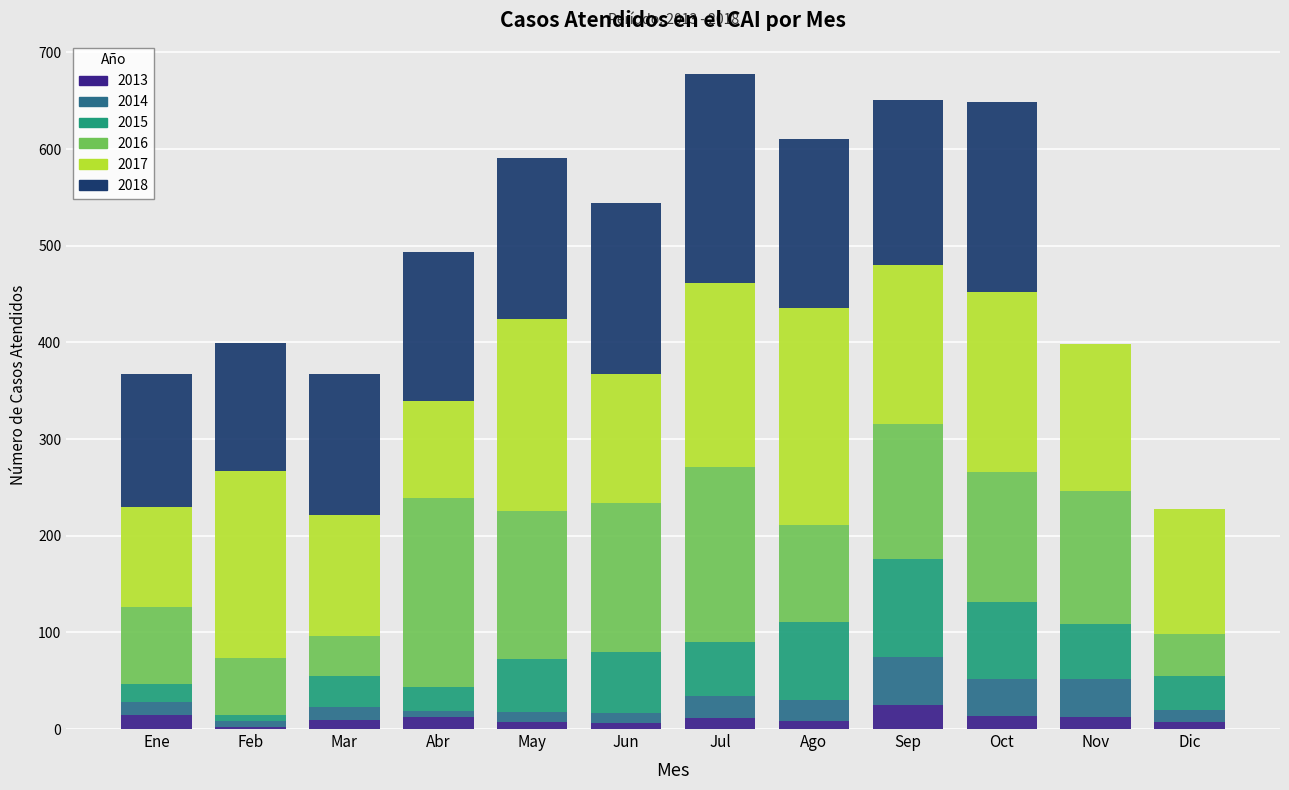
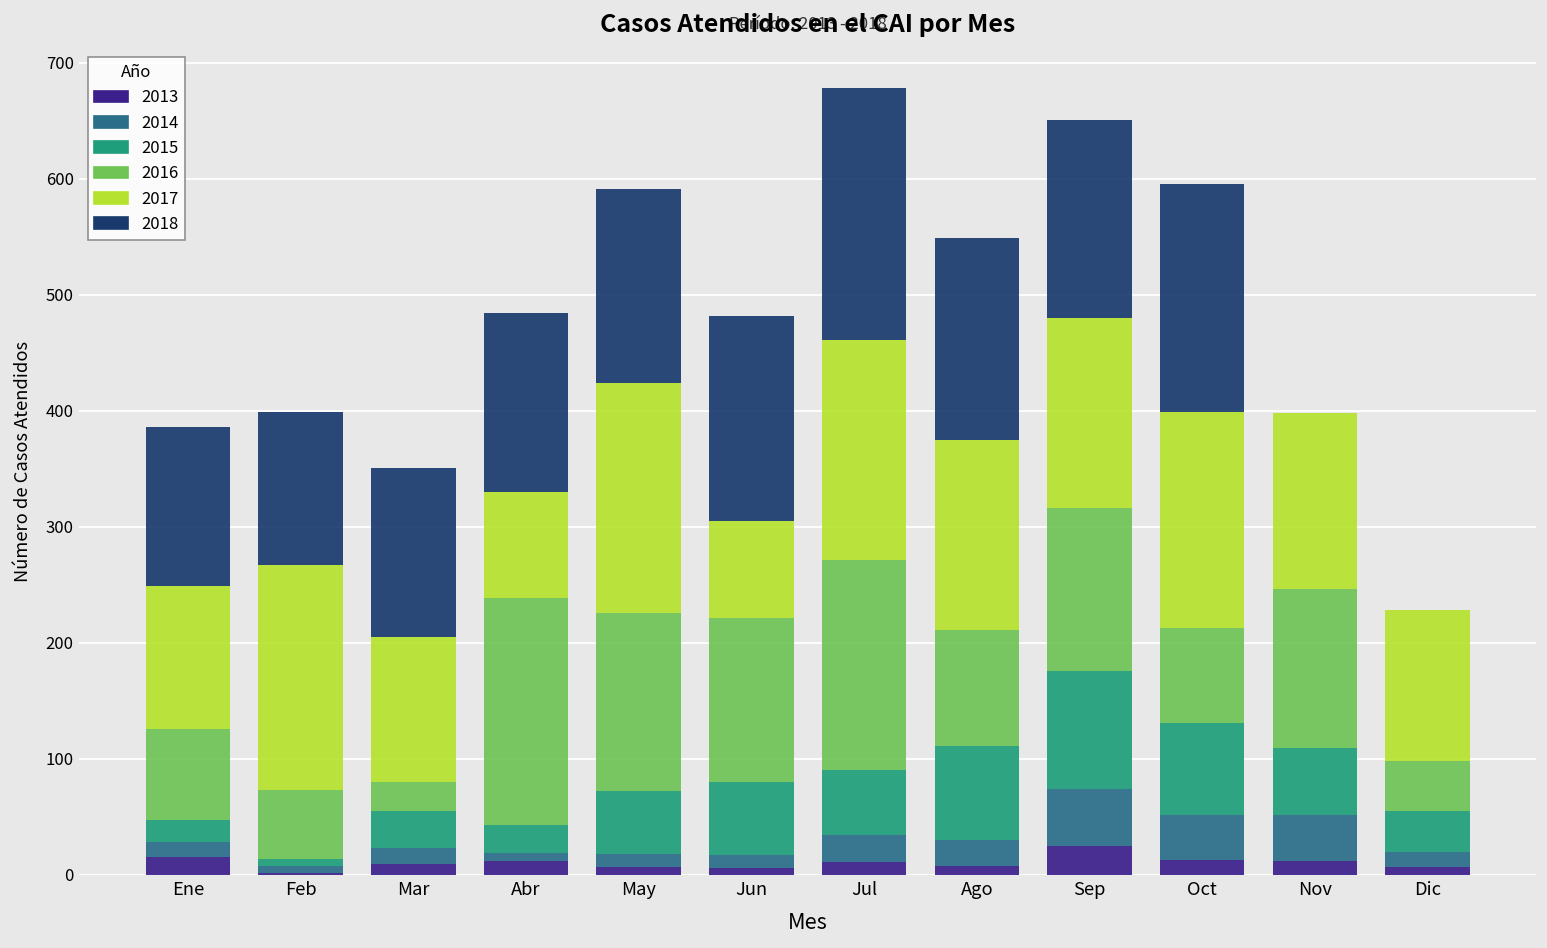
2017, Ene: 100 -> 120
2016, Mar: 40 -> 30
2017, Abr: 100 -> 90
2016, Jun: 150 -> 140
2017, Jun: 130 -> 80
2017, Ago: 230 -> 160
2016, Oct: 140 -> 80
